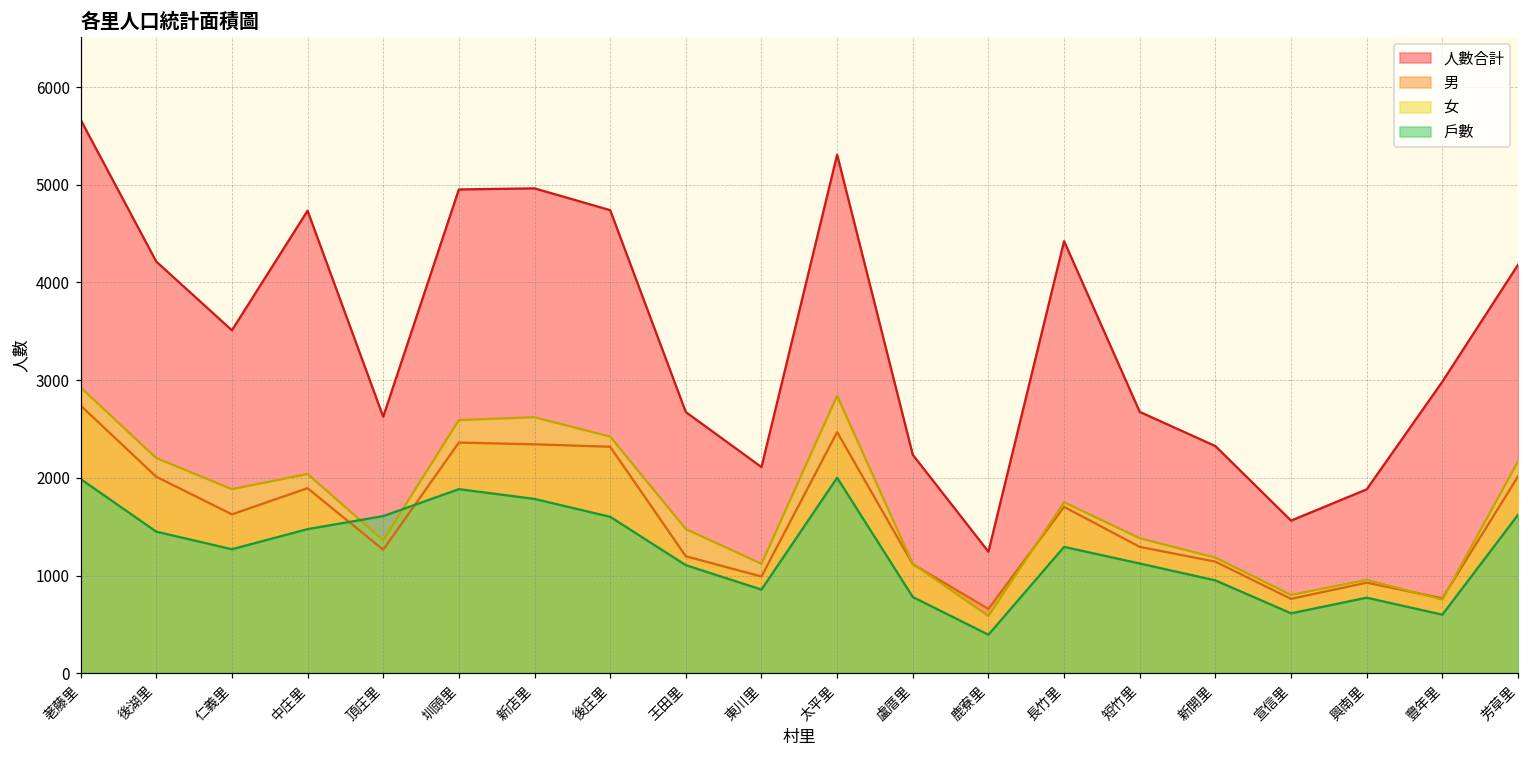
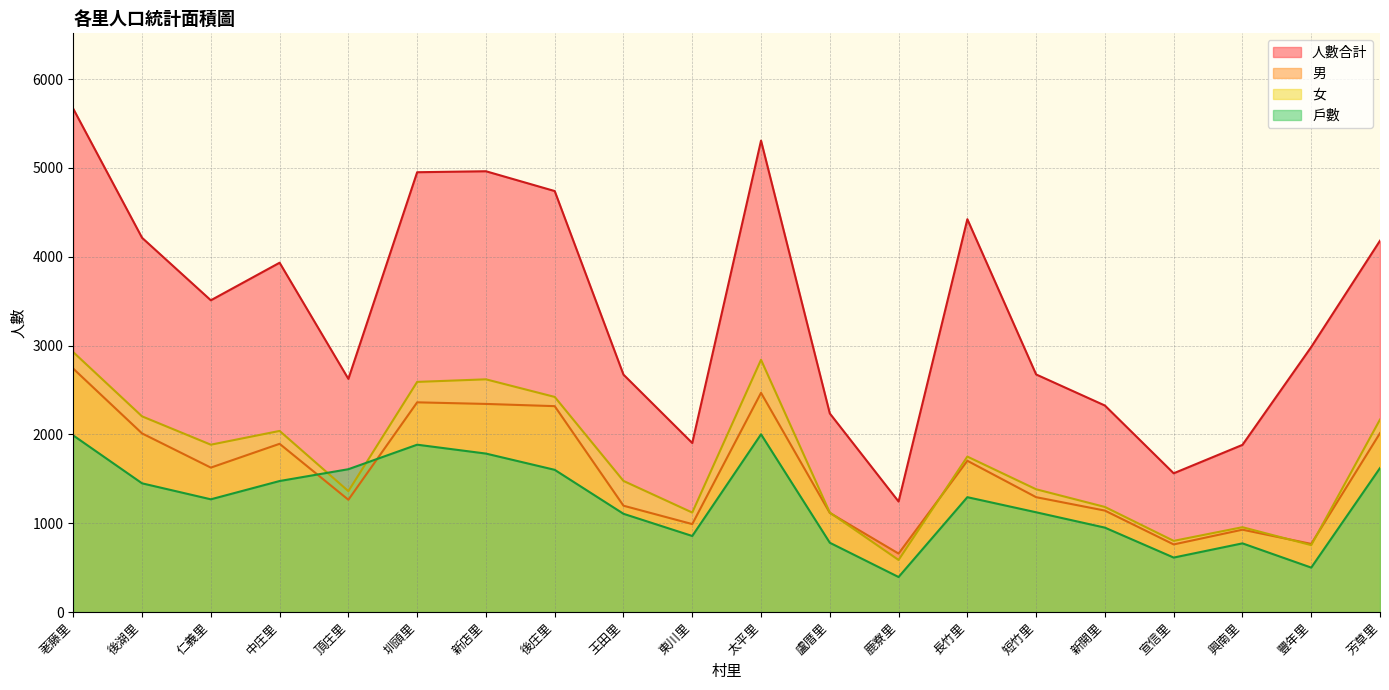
人數合計, 中庄里: 4700 -> 3900
人數合計, 東川里: 2100 -> 1900
戶數, 豐年里: 600 -> 500
